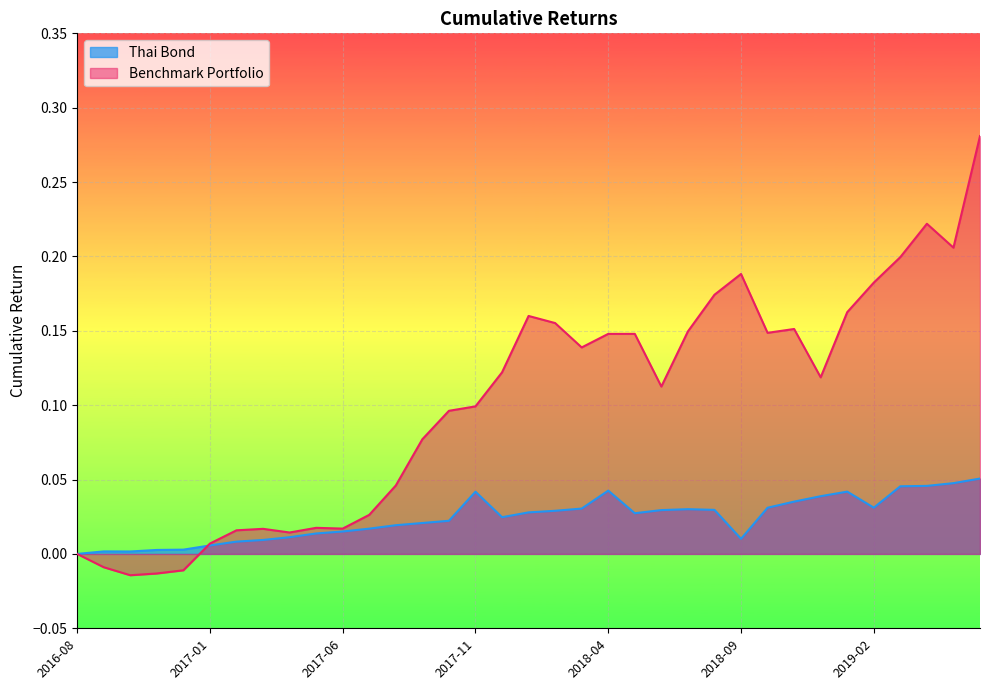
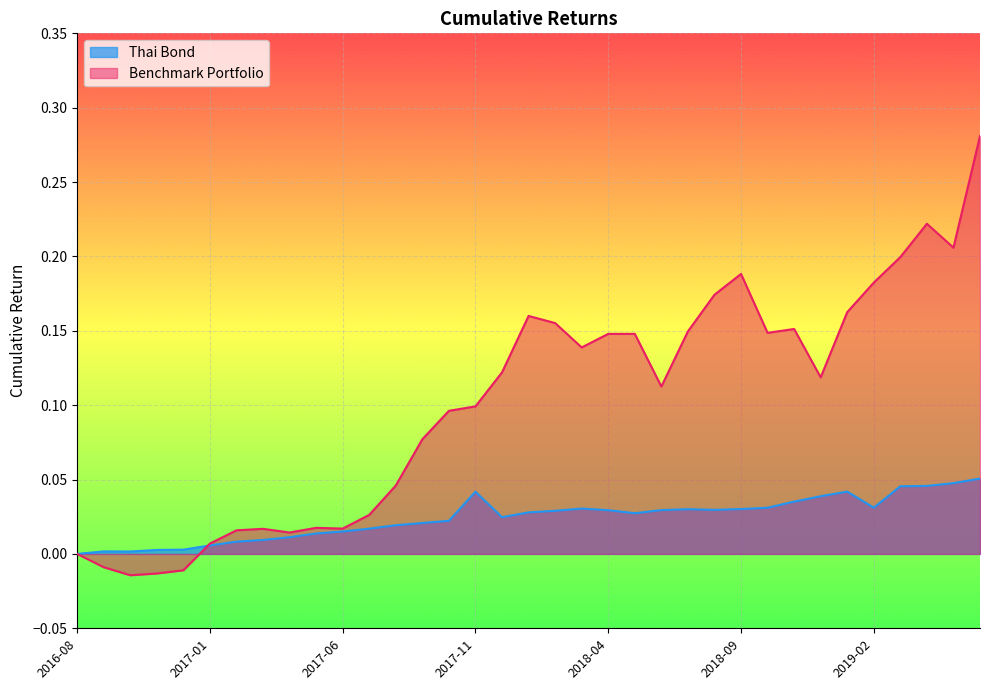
Thai Bond, 2018-04: 0.043 -> 0.029
Thai Bond, 2018-09: 0.010 -> 0.030
